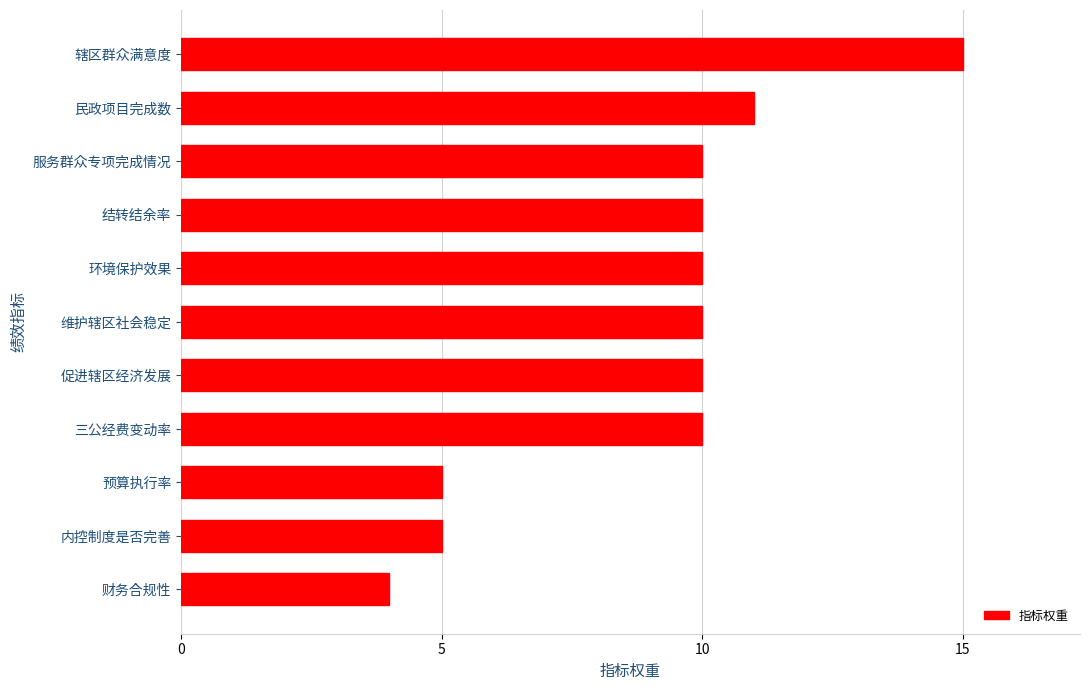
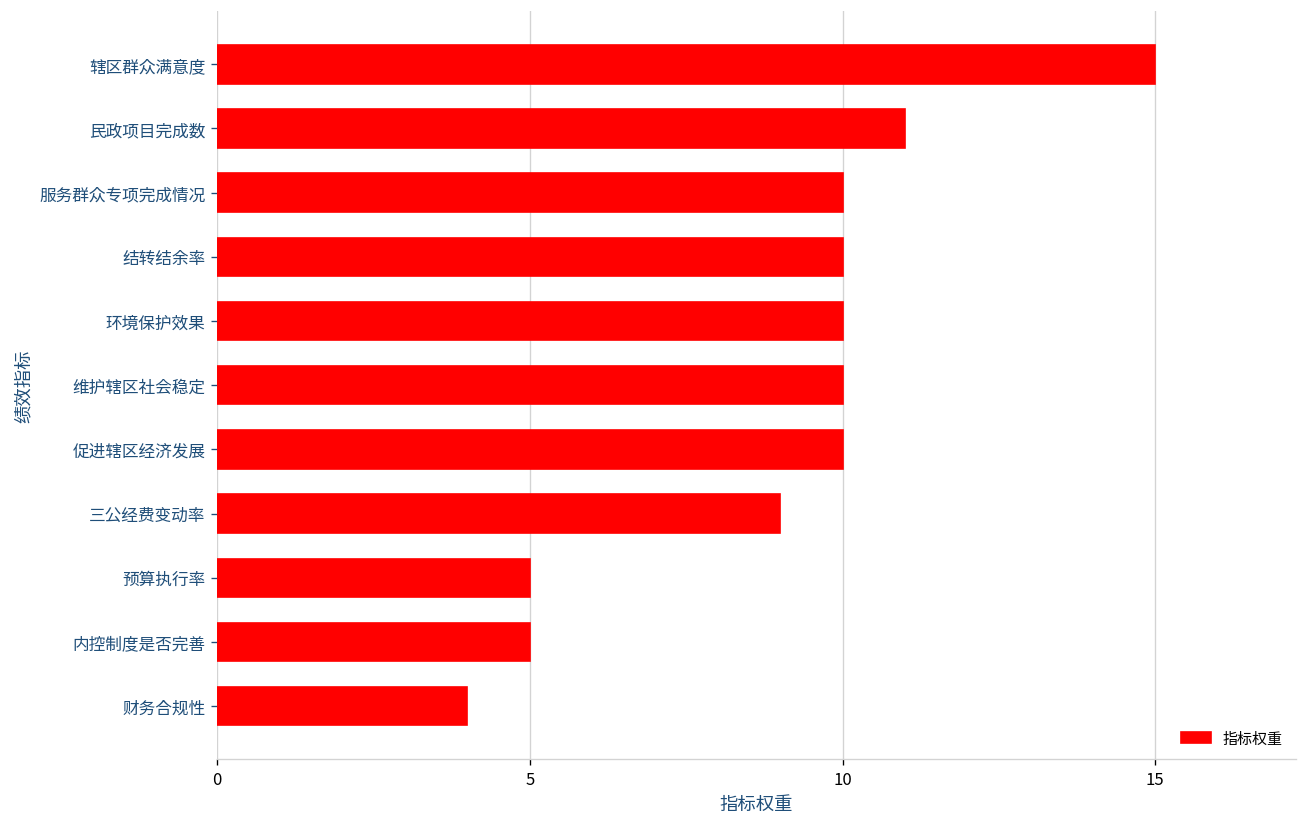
三公经费变动率: 10 -> 9
